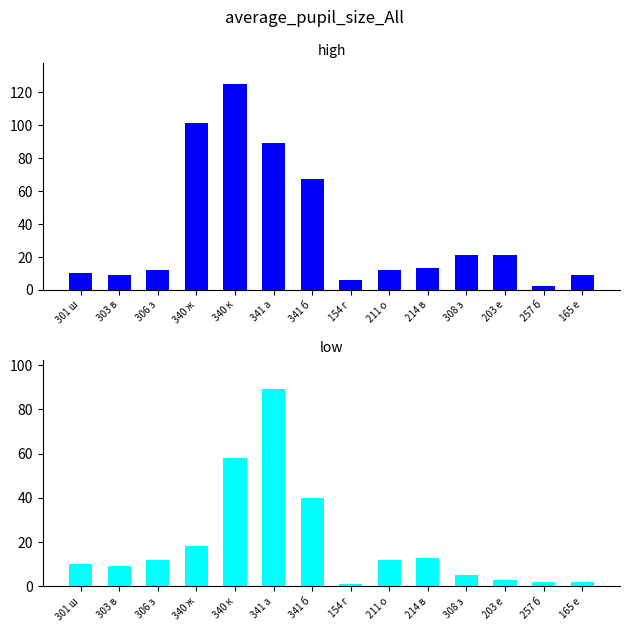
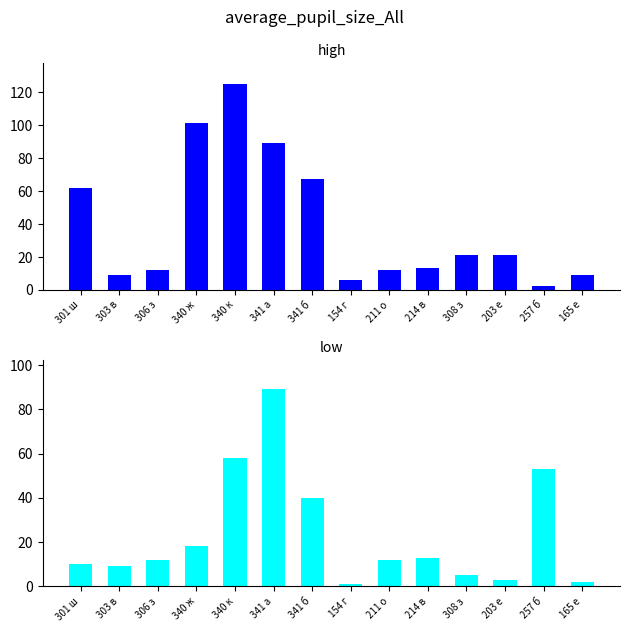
high, 301 ш: 10 -> 62
low, 257 б: 2 -> 53
